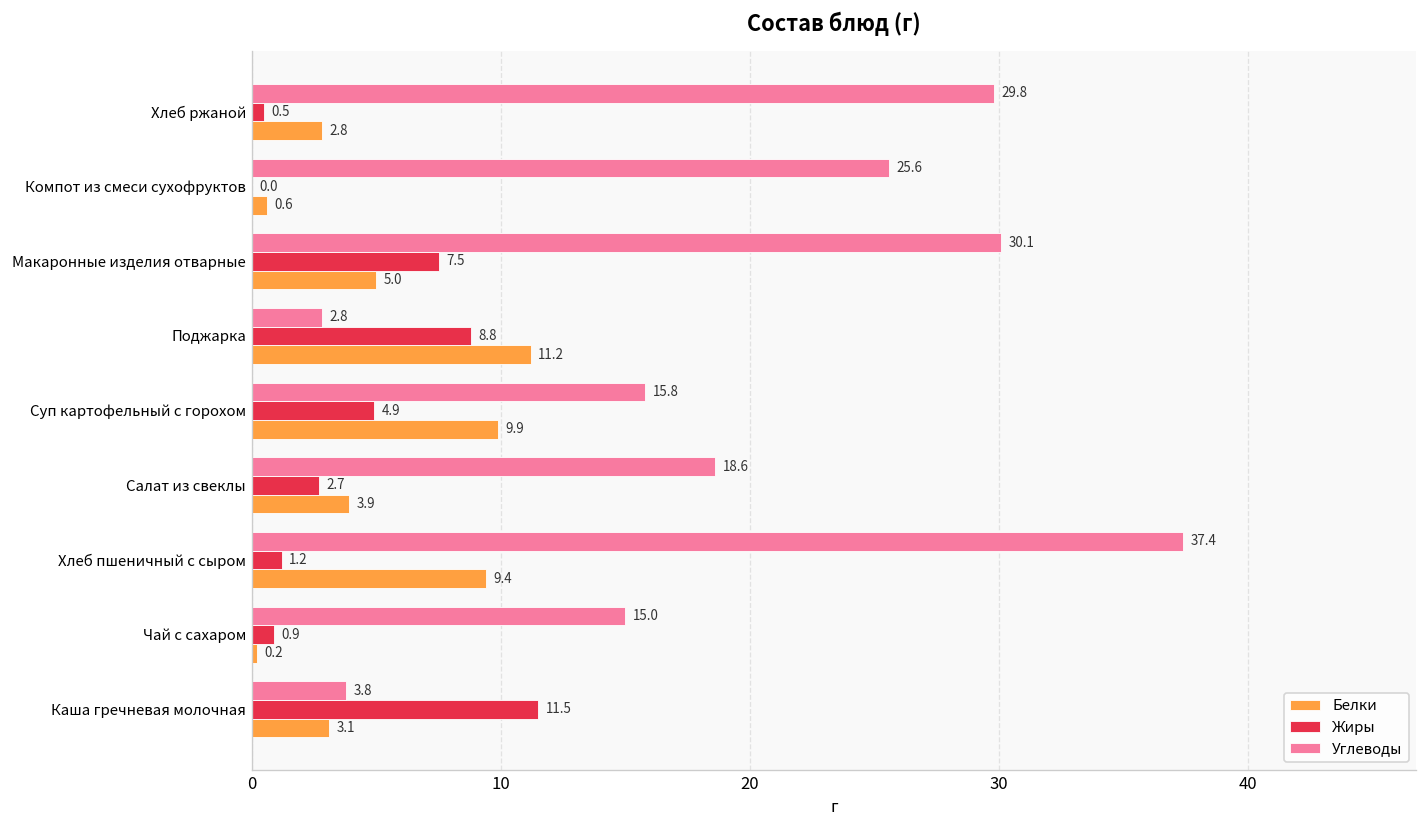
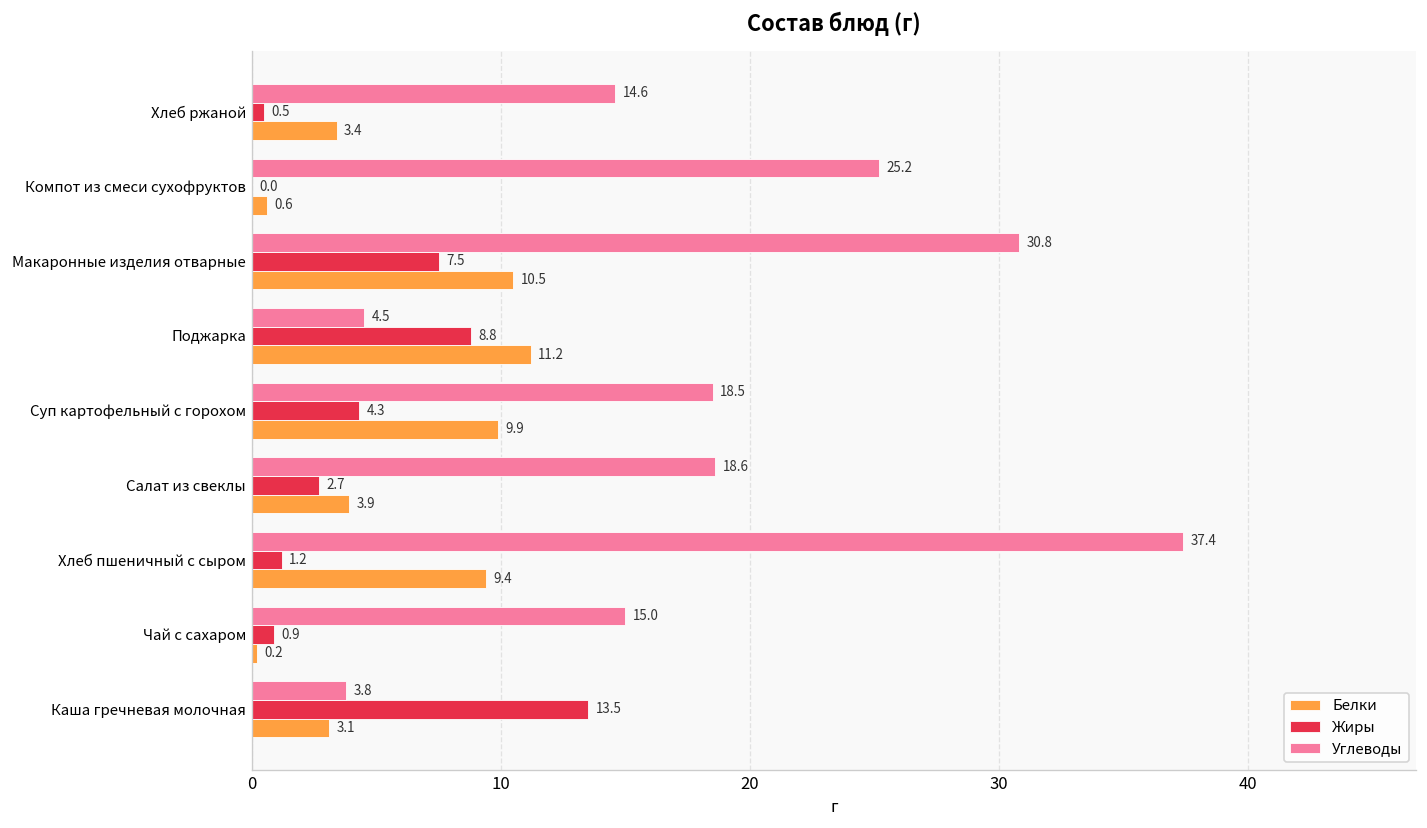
Углеводы, Хлеб ржаной: 29.8 -> 14.6
Белки, Хлеб ржаной: 2.8 -> 3.4
Углеводы, Компот из смеси сухофруктов: 25.6 -> 25.2
Углеводы, Макаронные изделия отварные: 30.1 -> 30.8
Белки, Макаронные изделия отварные: 5.0 -> 10.5
Углеводы, Поджарка: 2.8 -> 4.5
Углеводы, Суп картофельный с горохом: 15.8 -> 18.5
Жиры, Суп картофельный с горохом: 4.9 -> 4.3
Жиры, Каша гречневая молочная: 11.5 -> 13.5
